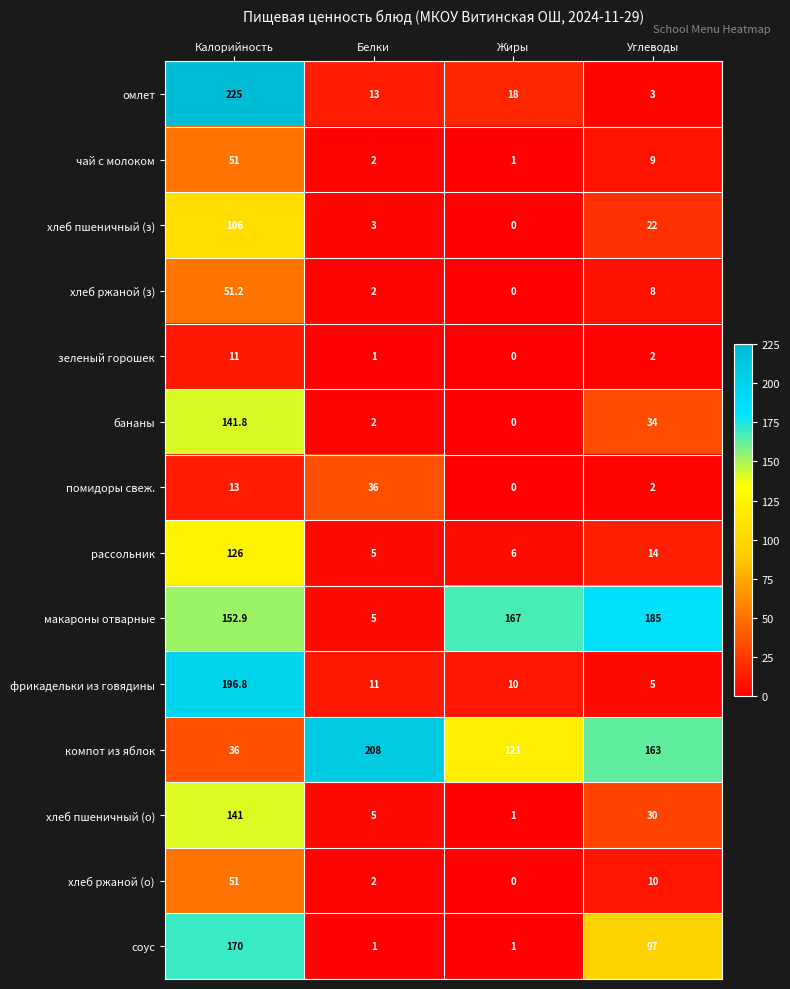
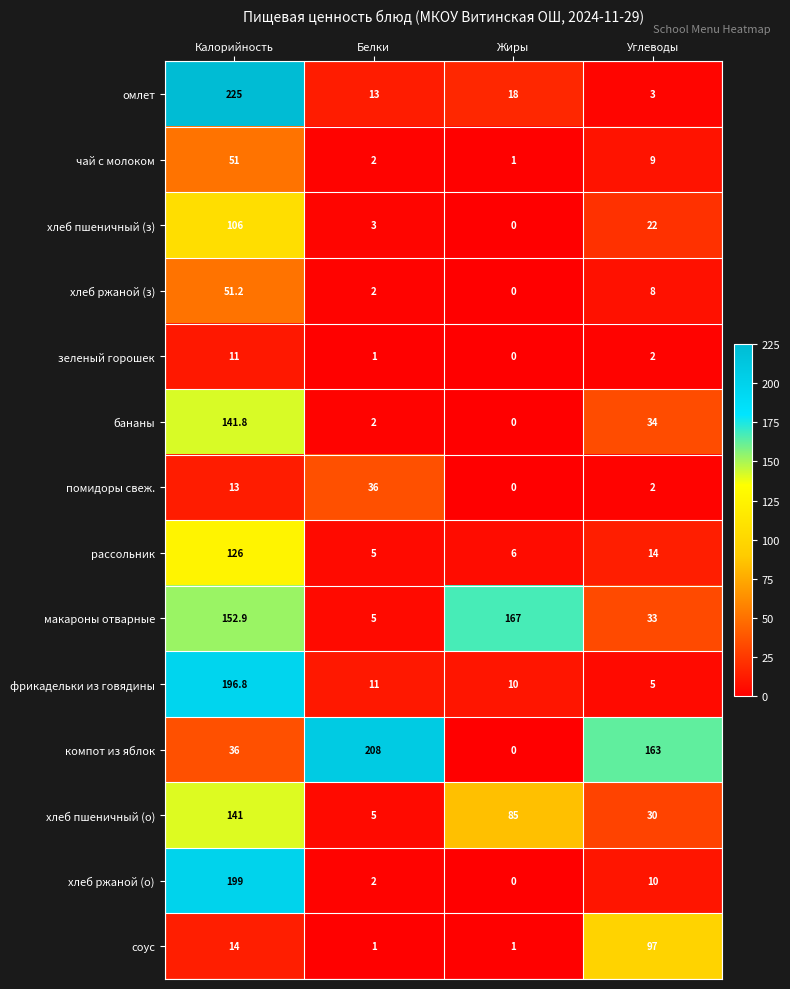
макароны отварные, Углеводы: 185 -> 33
компот из яблок, Жиры: 121 -> 0
хлеб пшеничный (о), Жиры: 1 -> 85
хлеб ржаной (о), Калорийность: 51 -> 199
соус, Калорийность: 170 -> 14
